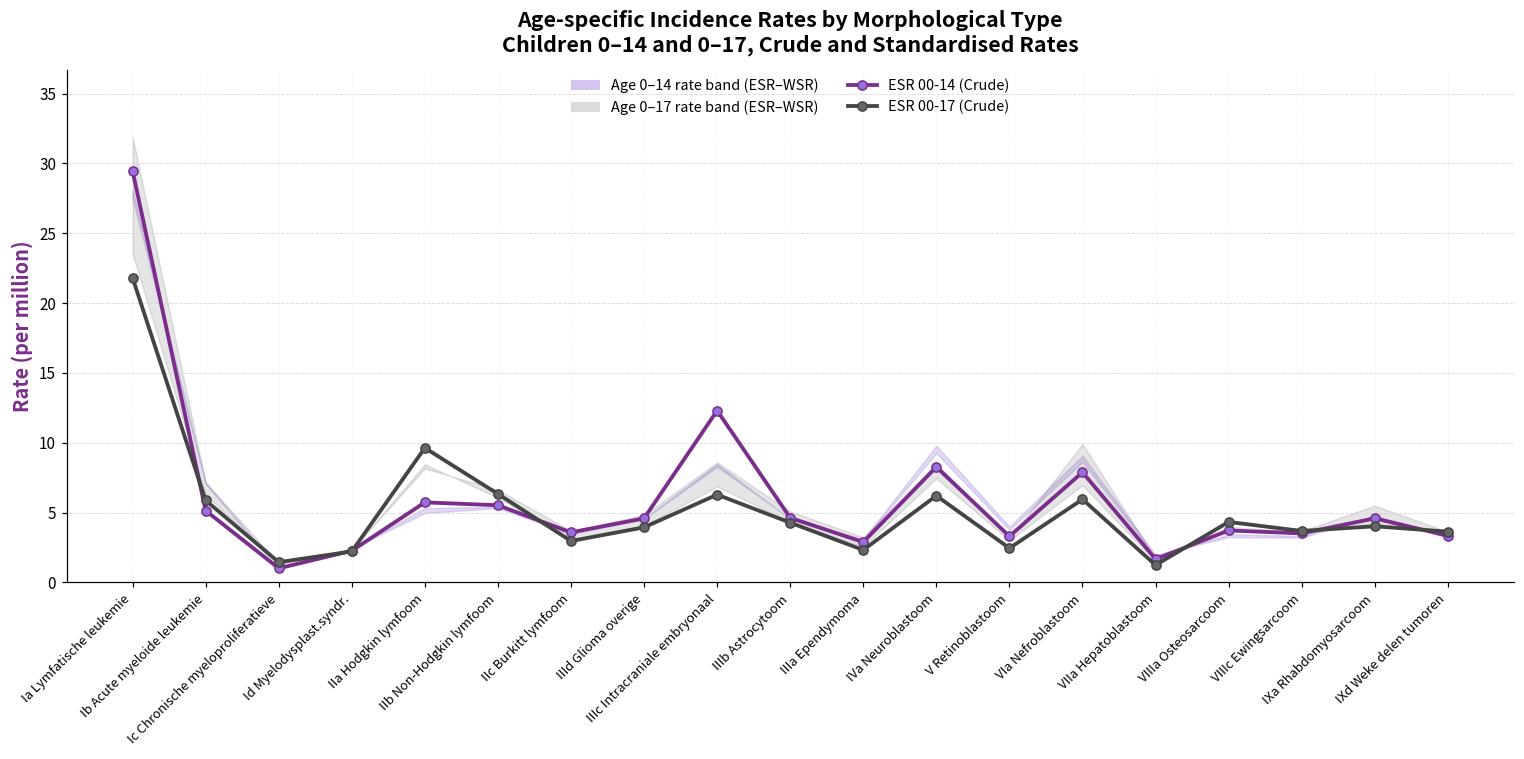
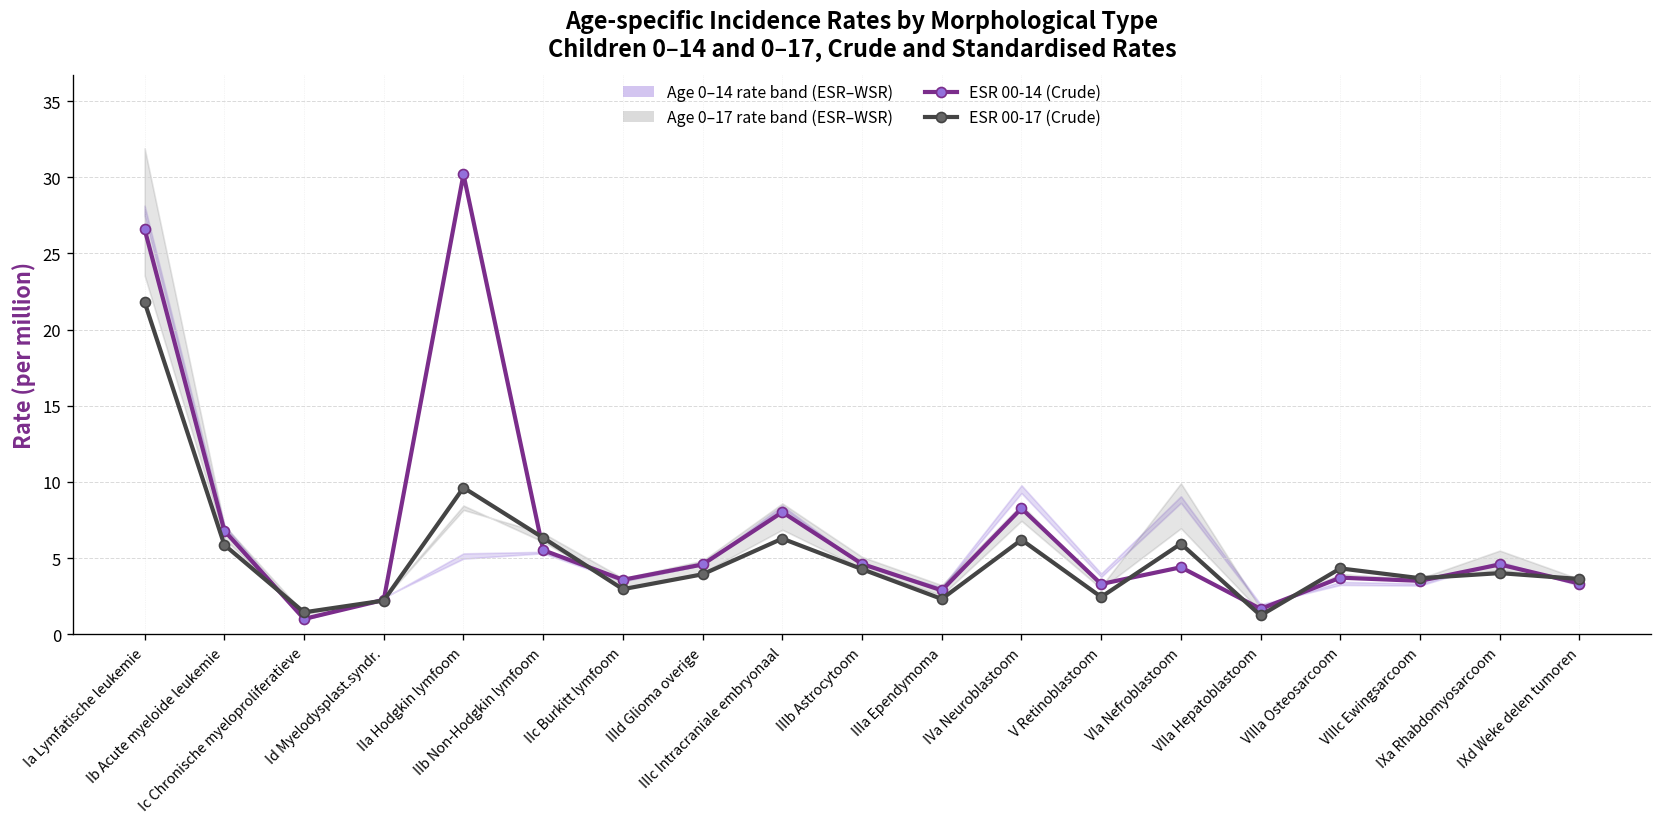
ESR 00-14 (Crude), Ia Lymfatische leukemie: 29.5 -> 26.6
ESR 00-14 (Crude), Ib Acute myeloide leukemie: 5.1 -> 6.8
ESR 00-14 (Crude), IIa Hodgkin lymfoom: 5.7 -> 30.2
ESR 00-14 (Crude), IIIc Intracraniale embryonaal: 12.3 -> 8.0
ESR 00-14 (Crude), VIa Nefroblastoom: 7.9 -> 4.4
